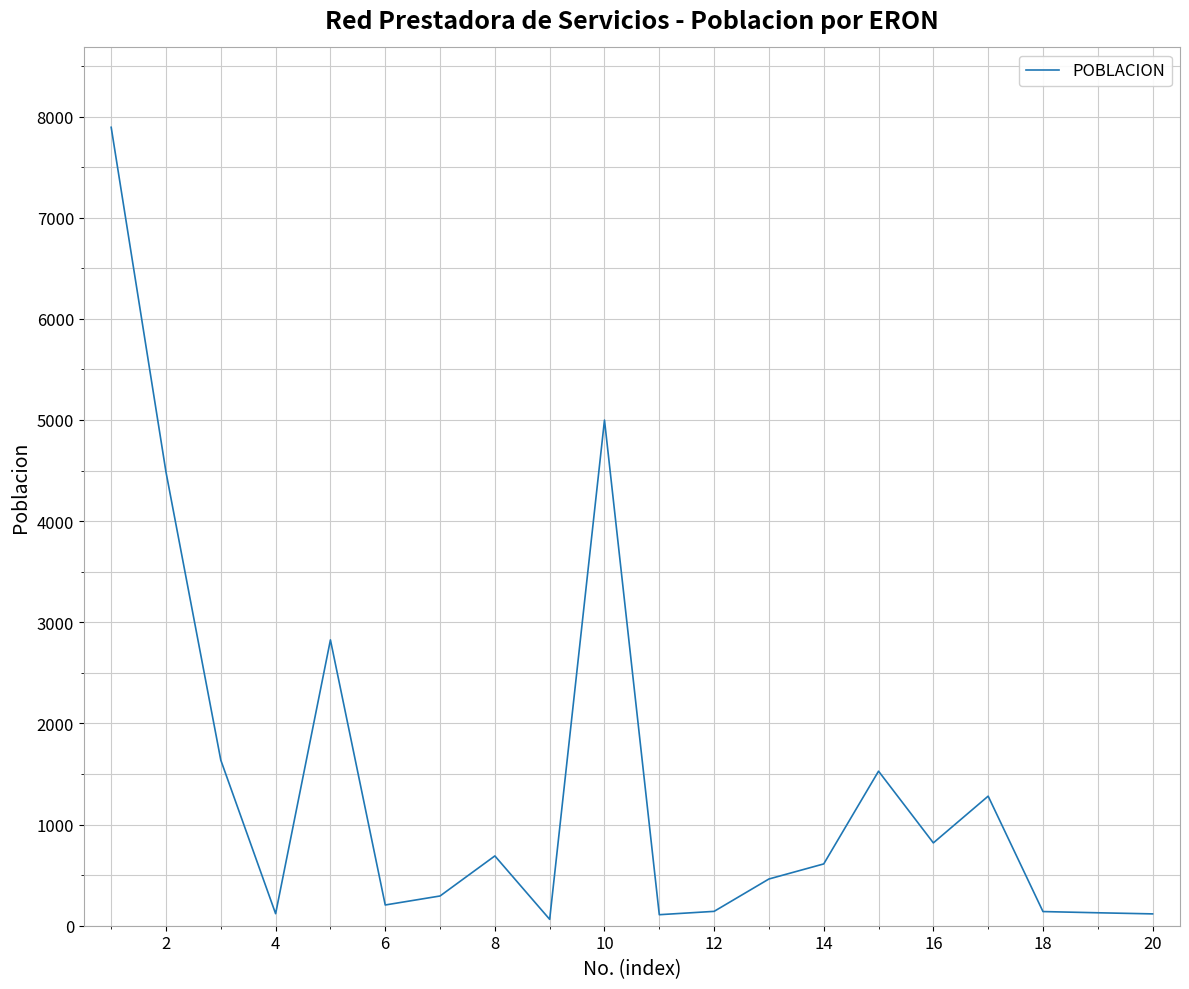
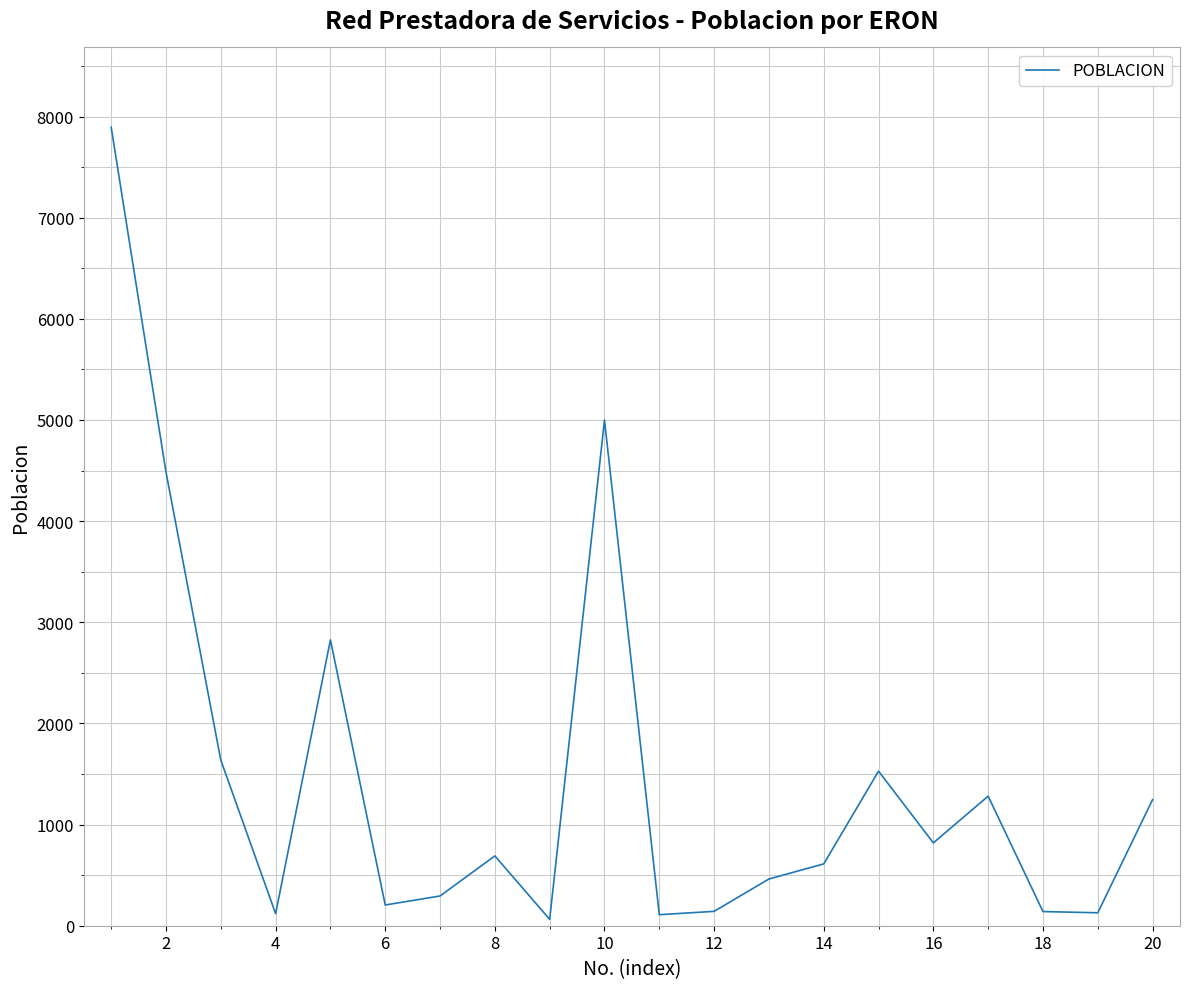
20: 120 -> 1250
